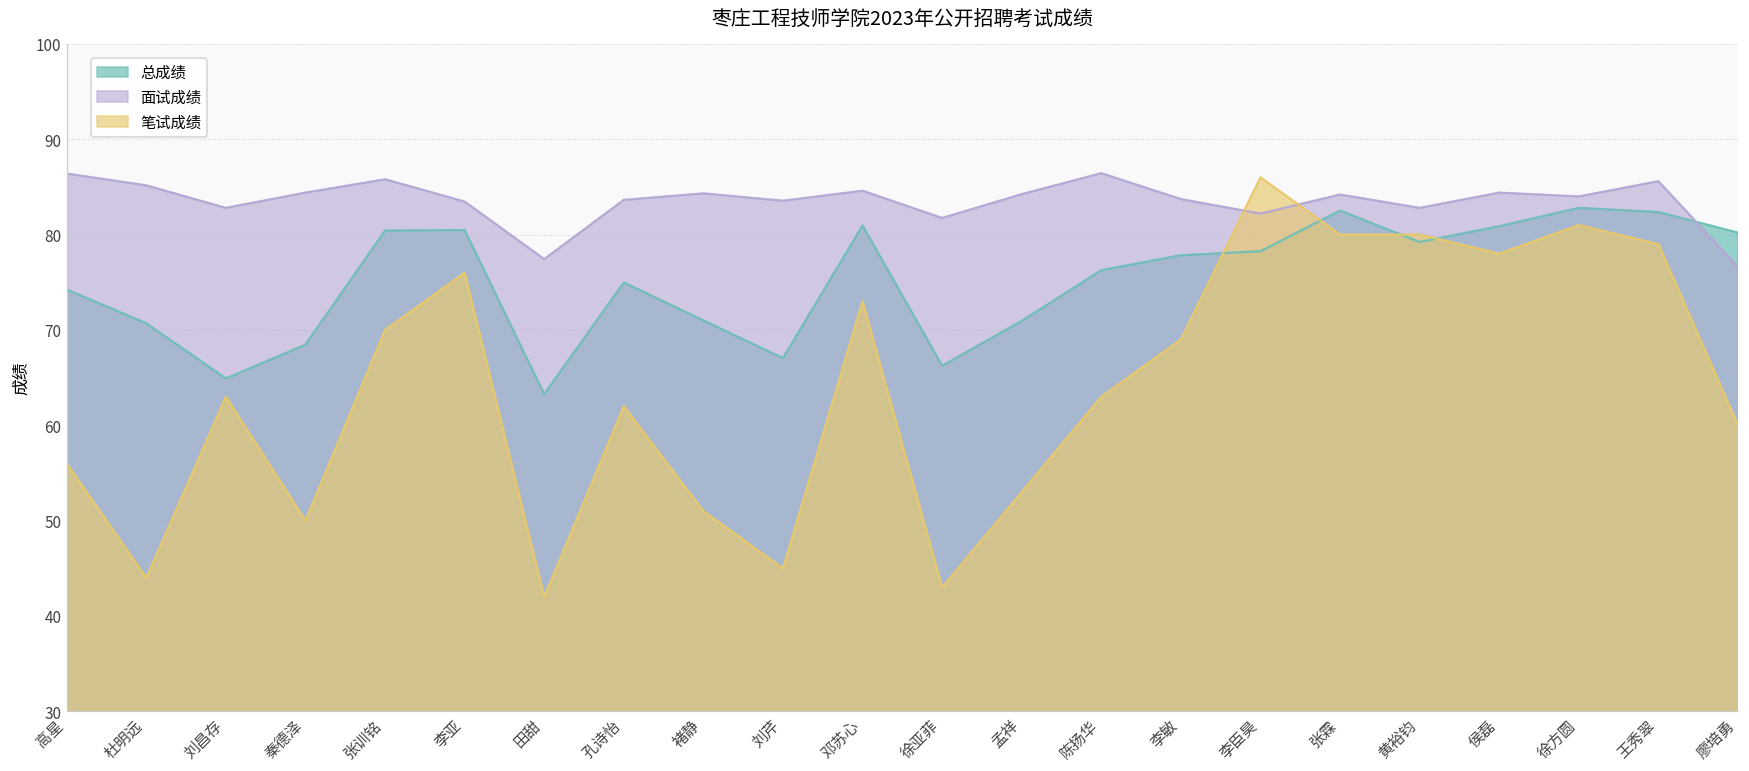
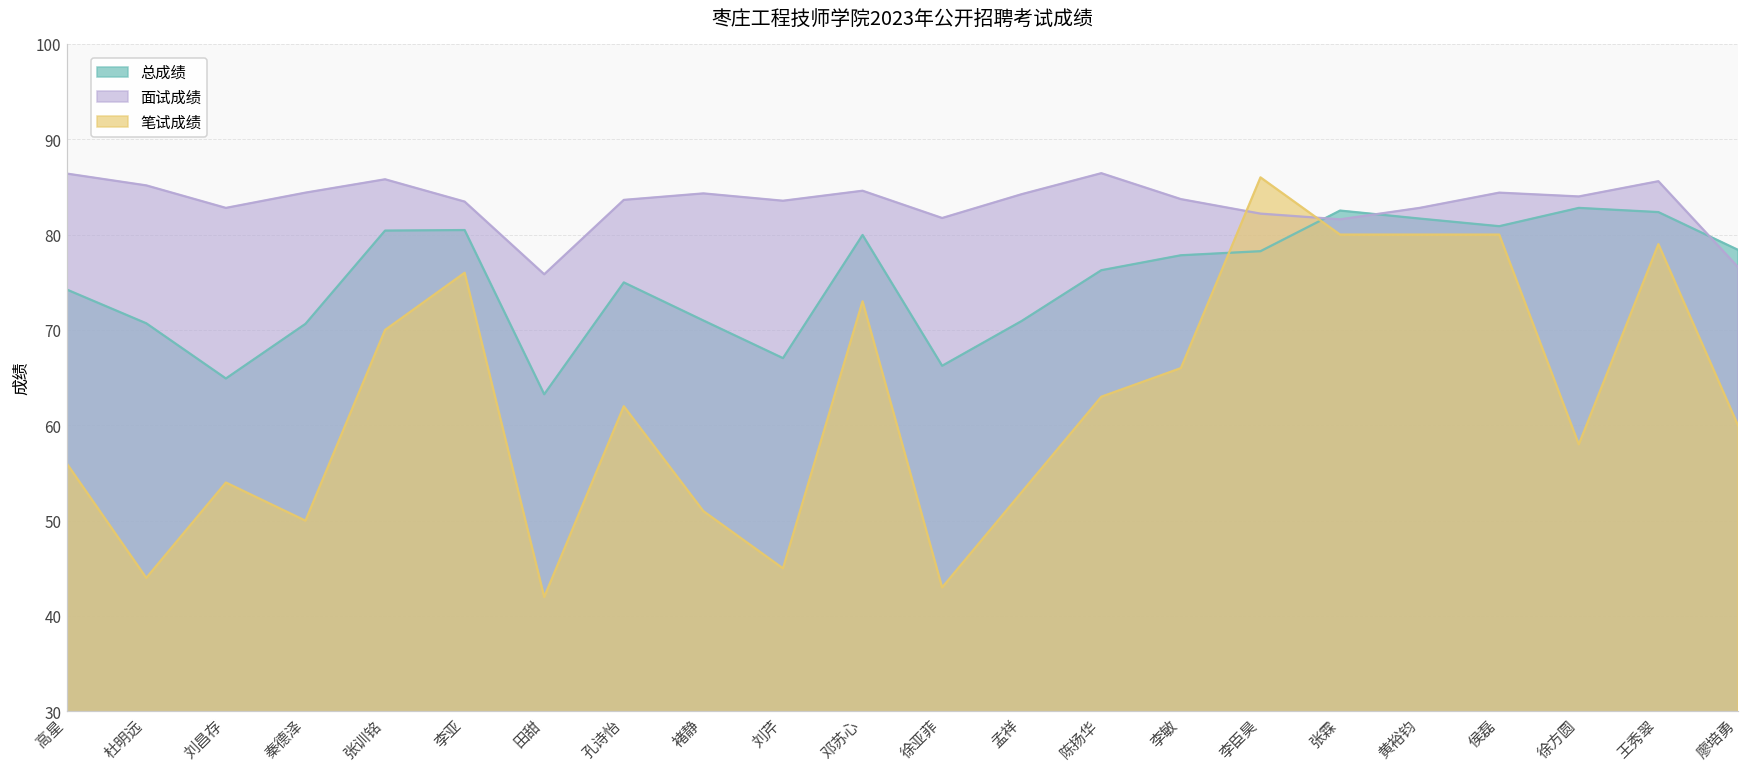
笔试成绩, 刘昌存: 63 -> 54
总成绩, 秦德泽: 68 -> 71
面试成绩, 田甜: 77 -> 76
总成绩, 邓苏心: 81 -> 80
笔试成绩, 李敏: 69 -> 66
面试成绩, 张霖: 84 -> 82
总成绩, 黄裕钧: 79 -> 82
笔试成绩, 侯磊: 78 -> 80
笔试成绩, 徐方圆: 81 -> 58
总成绩, 廖培勇: 80 -> 78
